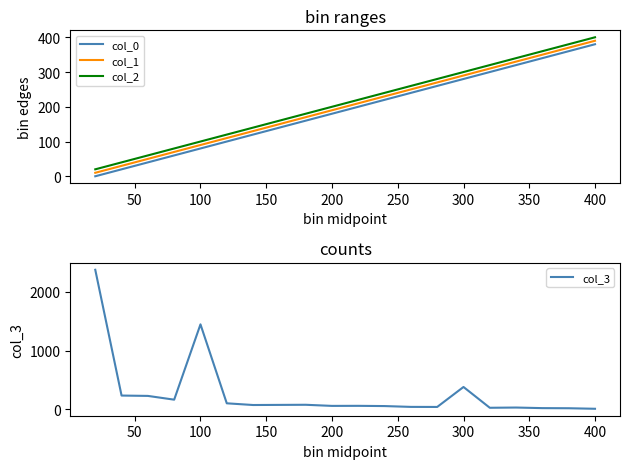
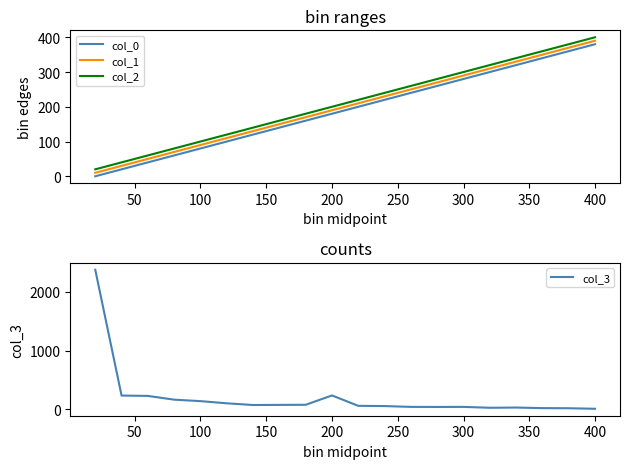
counts, 100: 1400 -> 100
counts, 200: 100 -> 200
counts, 300: 400 -> 0
